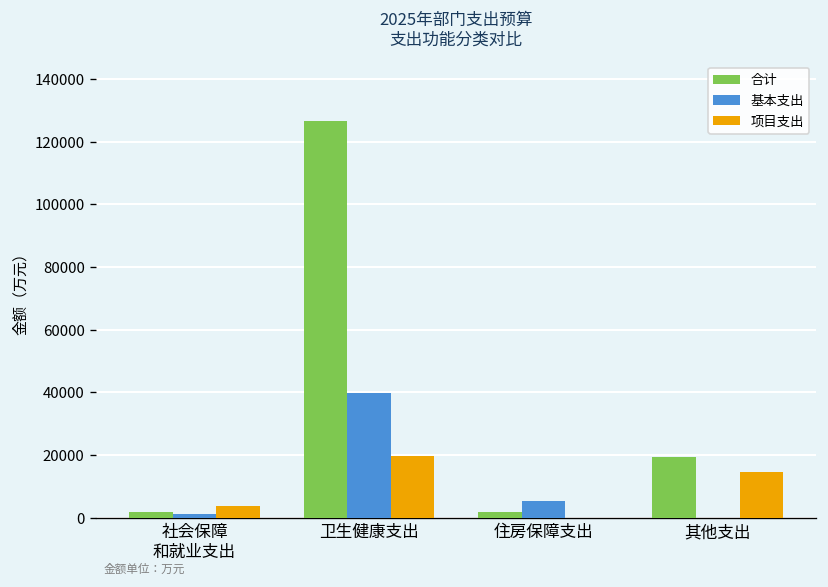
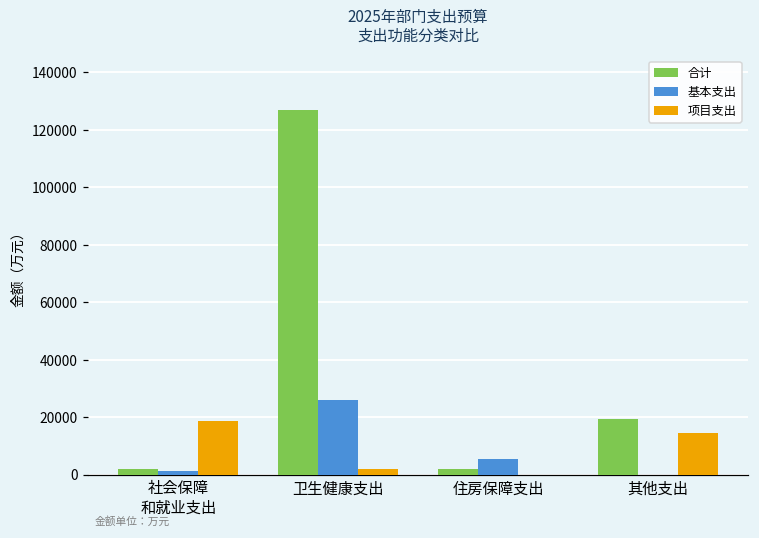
项目支出, 社会保障 和就业支出: 4000 -> 19000
基本支出, 卫生健康支出: 40000 -> 26000
项目支出, 卫生健康支出: 20000 -> 2000
